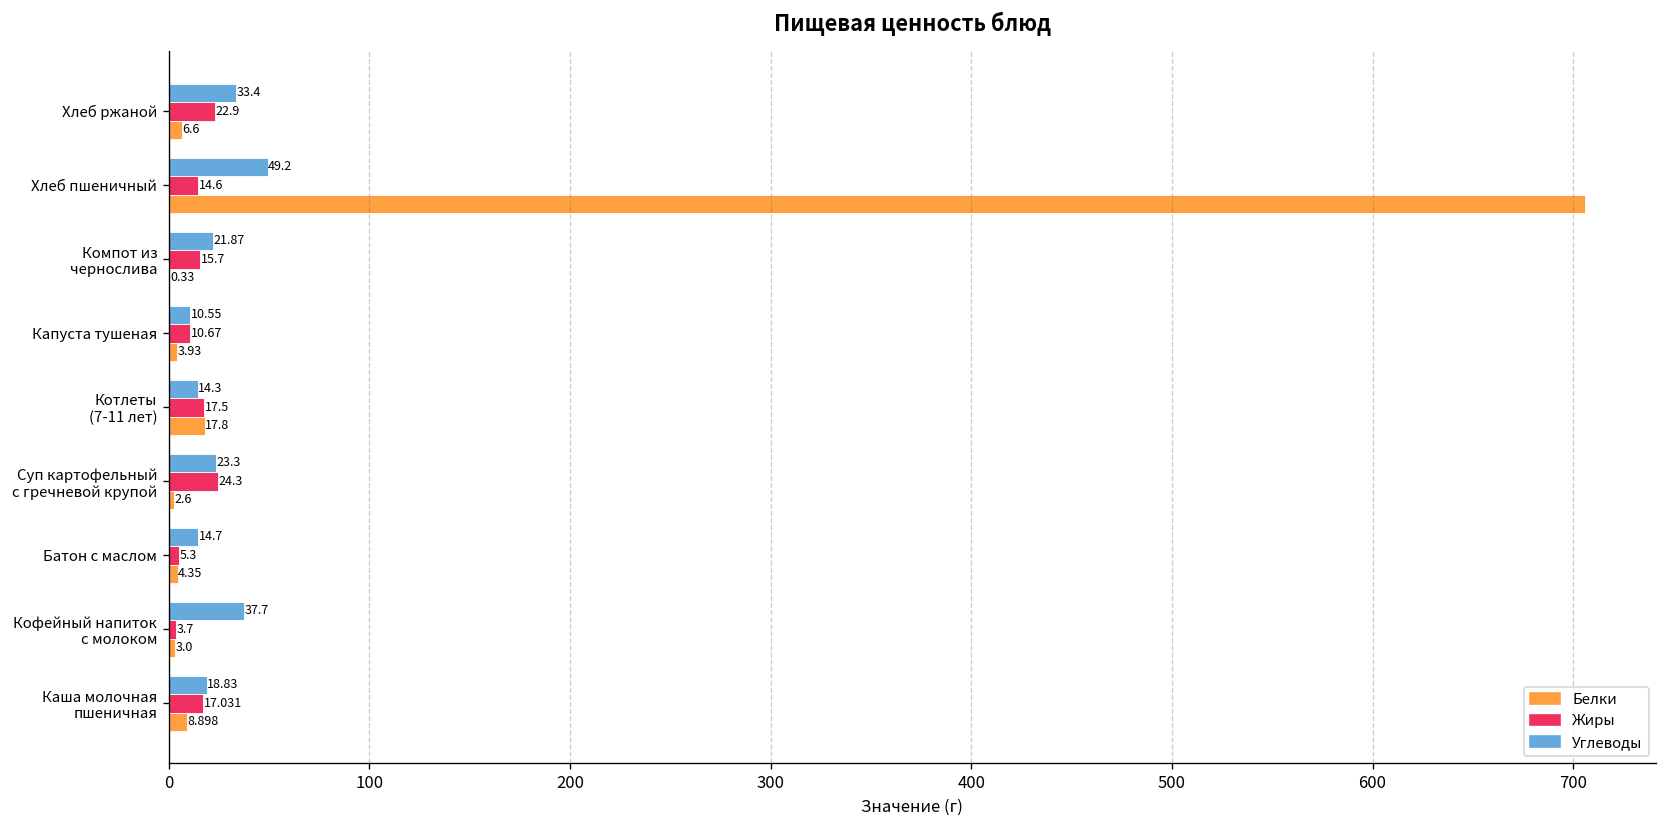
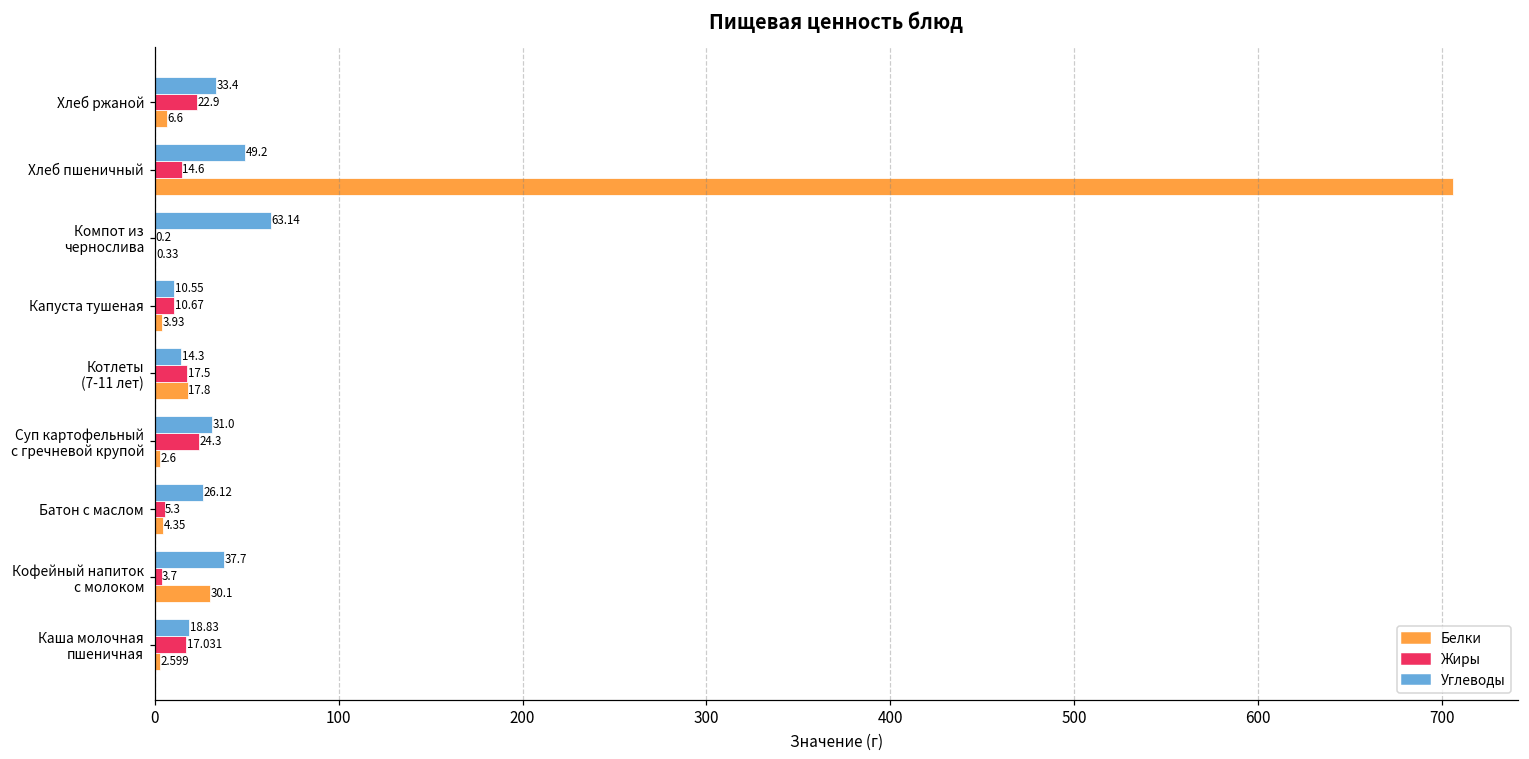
Углеводы, Компот из чернослива: 21.87 -> 63.14
Жиры, Компот из чернослива: 15.7 -> 0.2
Углеводы, Суп картофельный с гречневой крупой: 23.3 -> 31.0
Углеводы, Батон с маслом: 14.7 -> 26.12
Белки, Кофейный напиток с молоком: 3.0 -> 30.1
Белки, Каша молочная пшеничная: 8.898 -> 2.599
